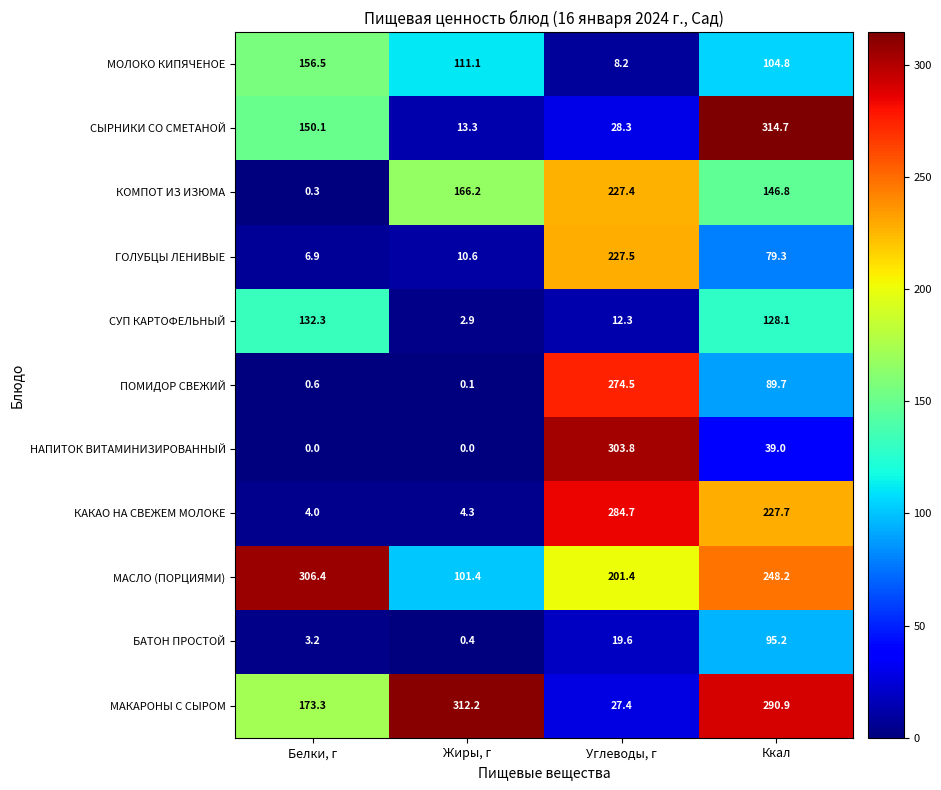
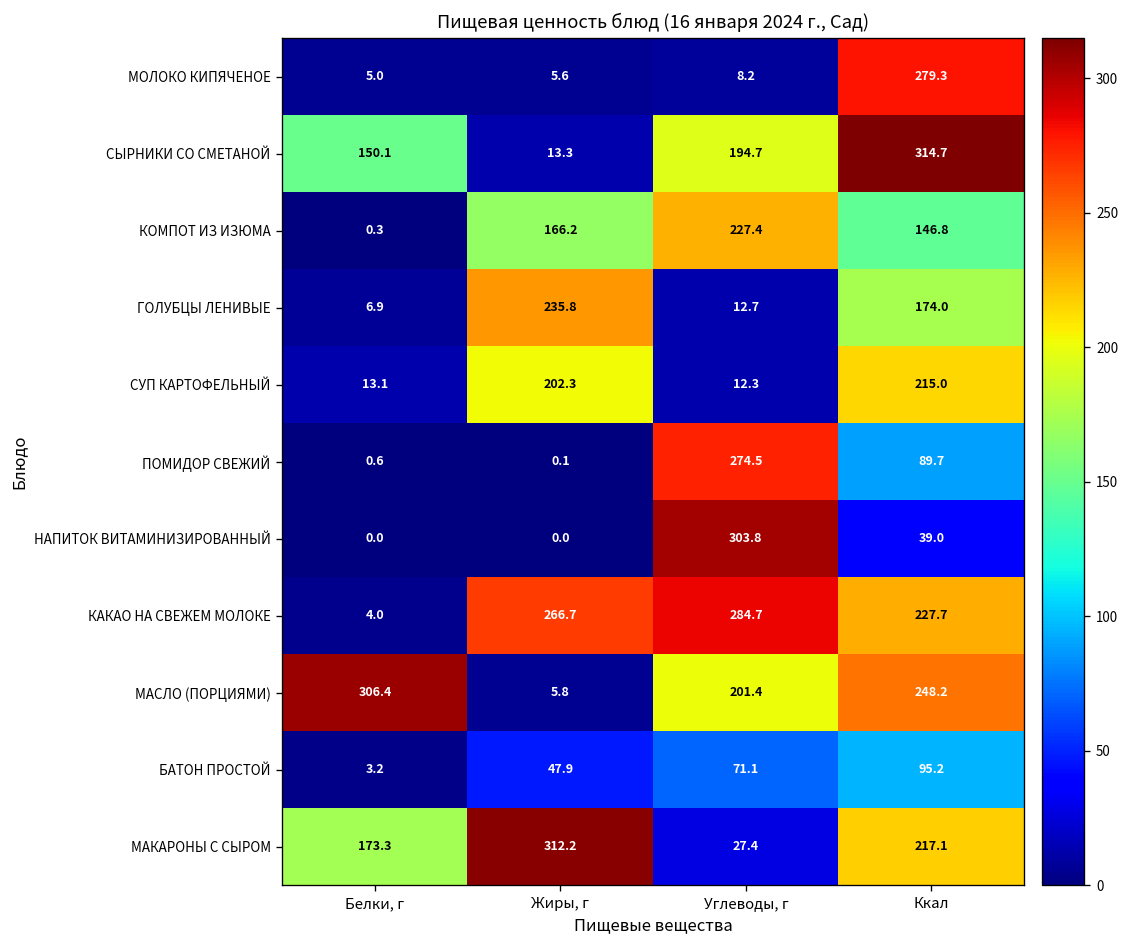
МОЛОКО КИПЯЧЕНОЕ, Белки, г: 156.5 -> 5.0
МОЛОКО КИПЯЧЕНОЕ, Жиры, г: 111.1 -> 5.6
МОЛОКО КИПЯЧЕНОЕ, Ккал: 104.8 -> 279.3
СЫРНИКИ СО СМЕТАНОЙ, Углеводы, г: 28.3 -> 194.7
ГОЛУБЦЫ ЛЕНИВЫЕ, Жиры, г: 10.6 -> 235.8
ГОЛУБЦЫ ЛЕНИВЫЕ, Углеводы, г: 227.5 -> 12.7
ГОЛУБЦЫ ЛЕНИВЫЕ, Ккал: 79.3 -> 174.0
СУП КАРТОФЕЛЬНЫЙ, Белки, г: 132.3 -> 13.1
СУП КАРТОФЕЛЬНЫЙ, Жиры, г: 2.9 -> 202.3
СУП КАРТОФЕЛЬНЫЙ, Ккал: 128.1 -> 215.0
КАКАО НА СВЕЖЕМ МОЛОКЕ, Жиры, г: 4.3 -> 266.7
МАСЛО (ПОРЦИЯМИ), Жиры, г: 101.4 -> 5.8
БАТОН ПРОСТОЙ, Жиры, г: 0.4 -> 47.9
БАТОН ПРОСТОЙ, Углеводы, г: 19.6 -> 71.1
МАКАРОНЫ С СЫРОМ, Ккал: 290.9 -> 217.1
